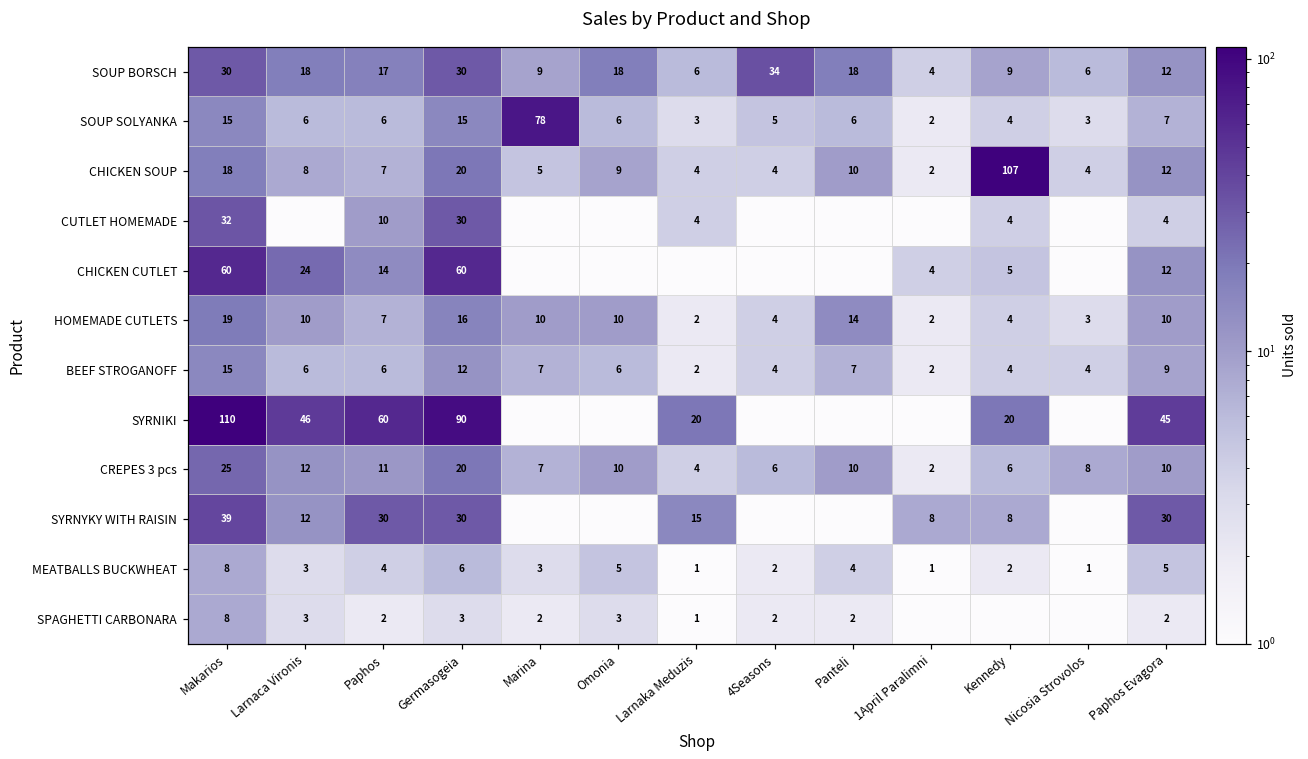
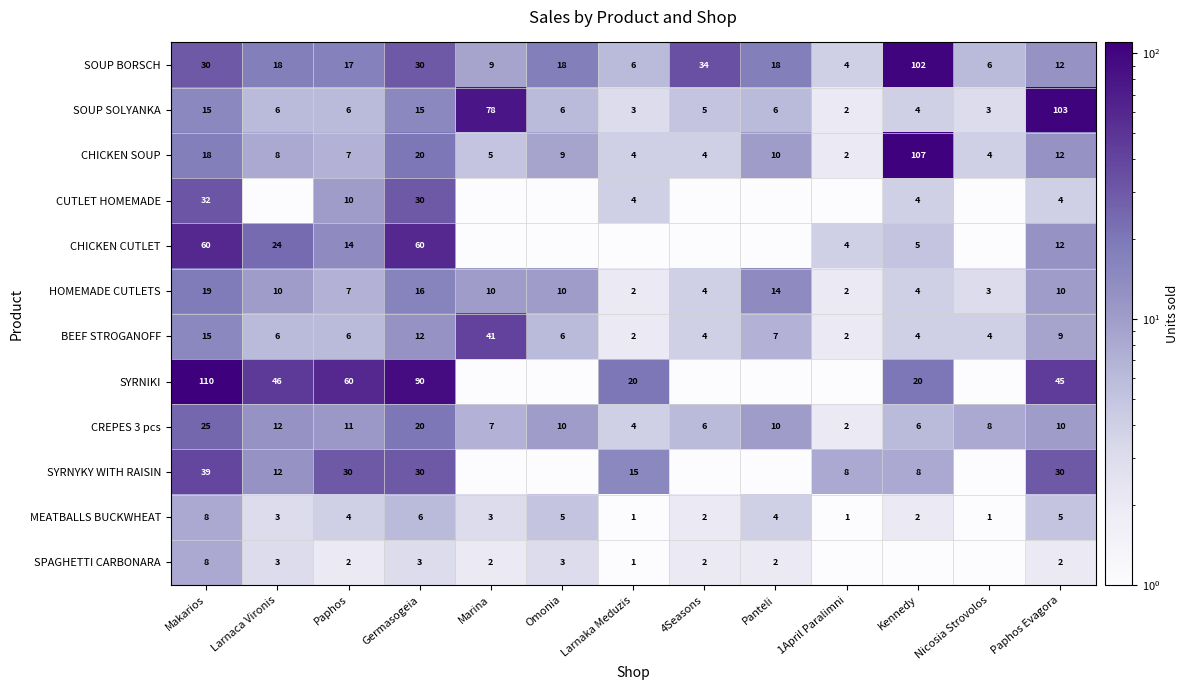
SOUP BORSCH, Kennedy: 9 -> 102
SOUP SOLYANKA, Paphos Evagora: 7 -> 103
BEEF STROGANOFF, Marina: 7 -> 41
